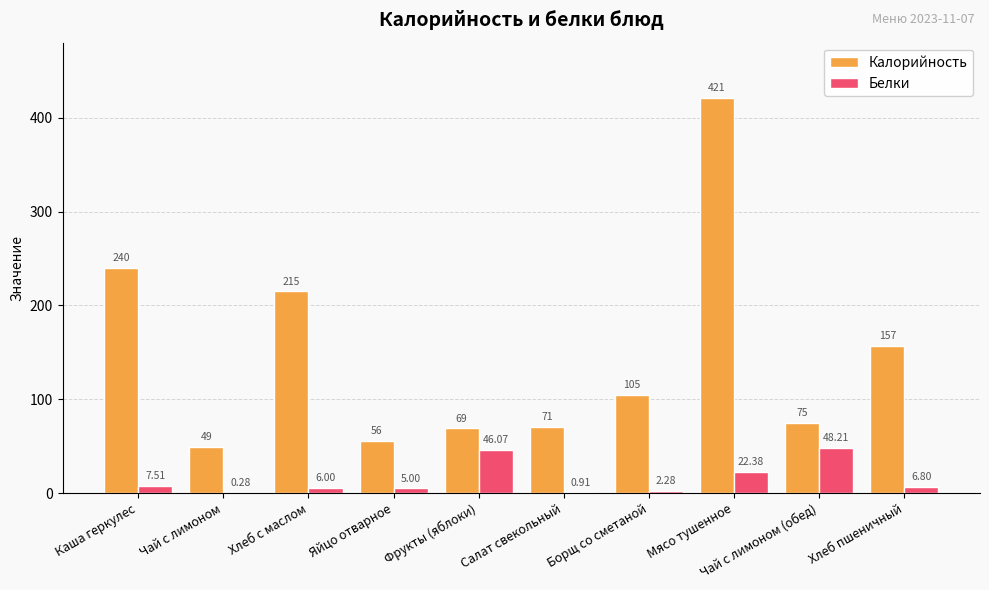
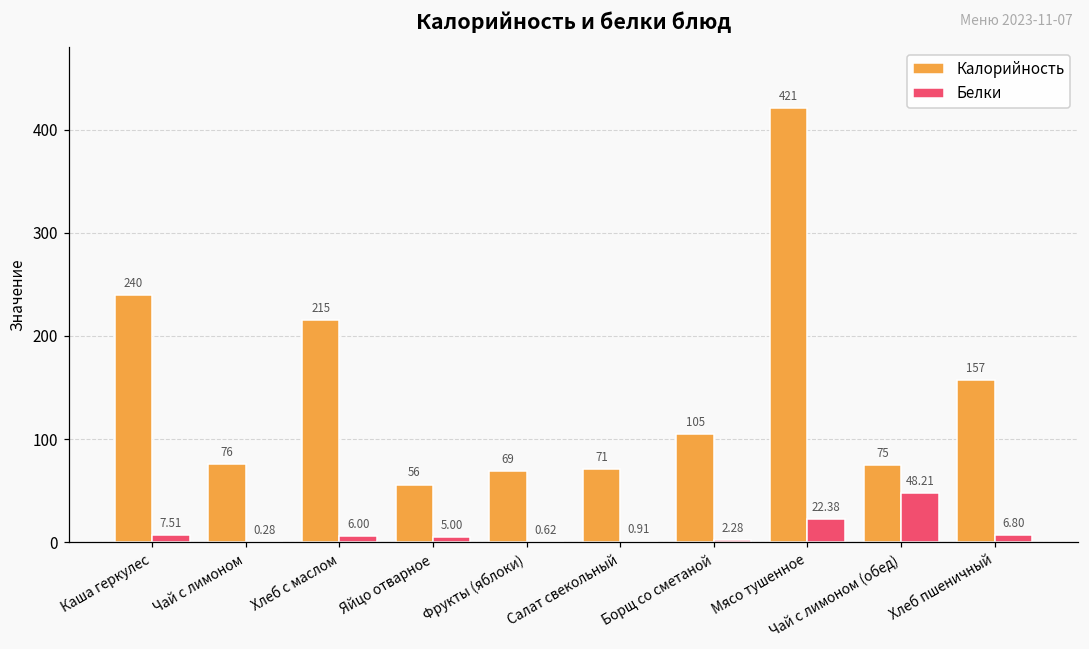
Калорийность, Чай с лимоном: 49 -> 76
Белки, Фрукты (яблоки): 46.07 -> 0.62
